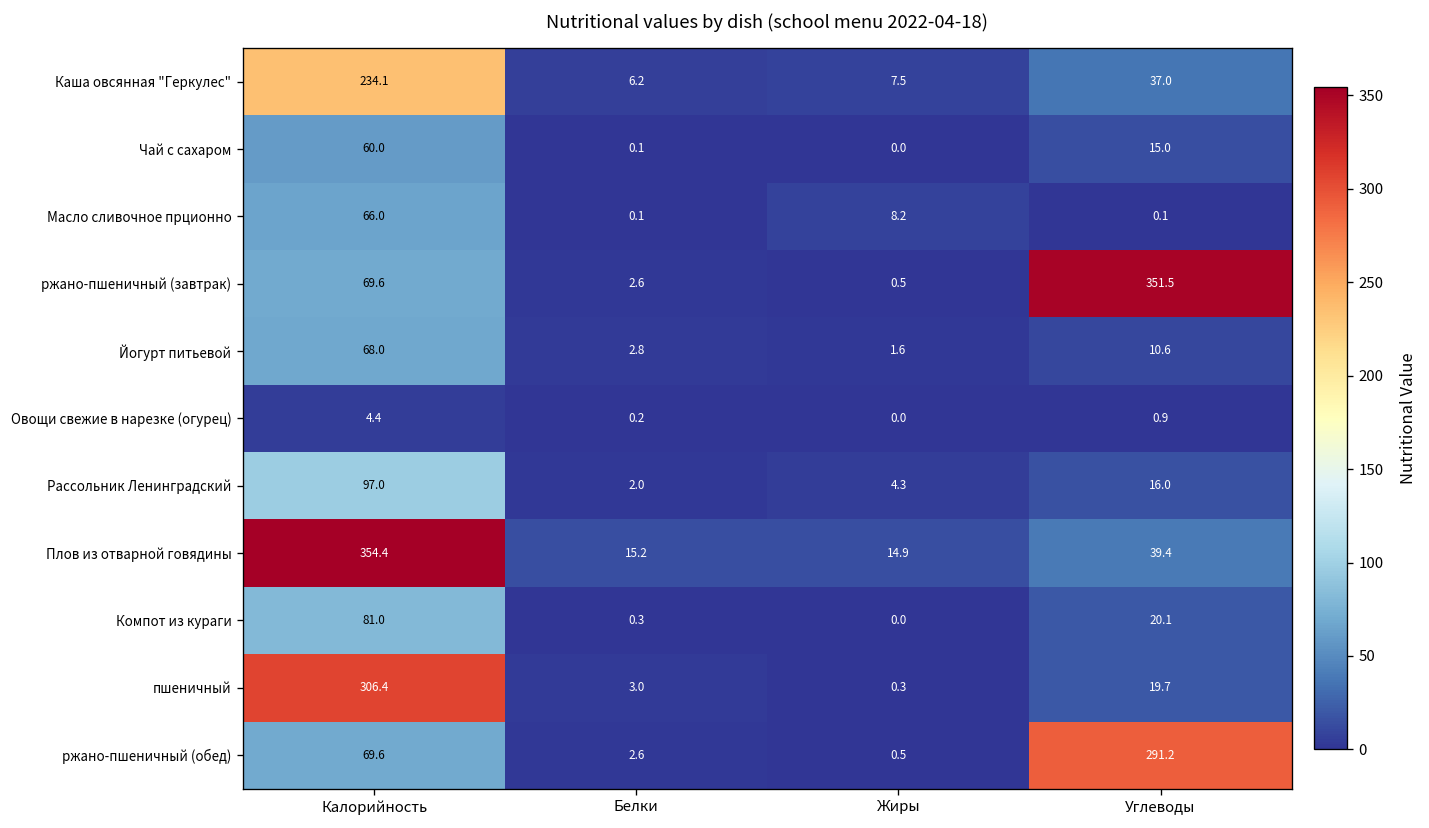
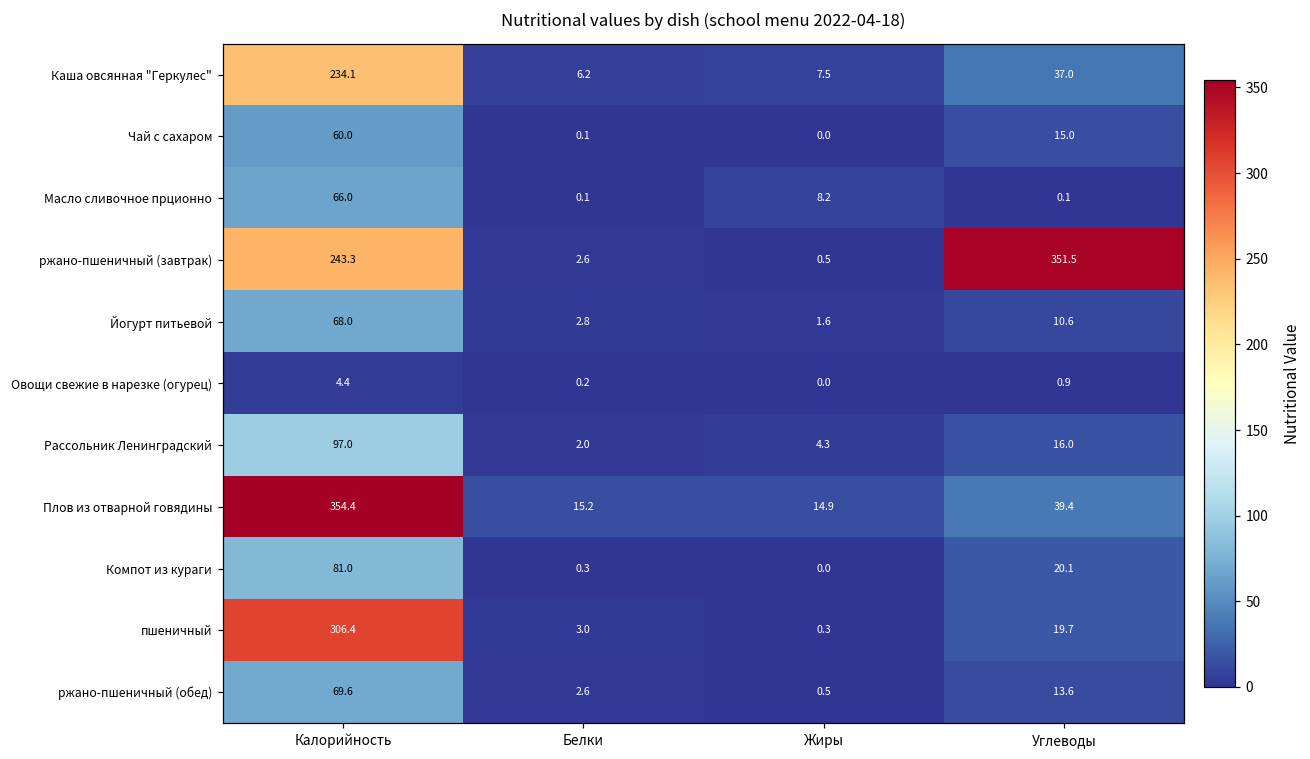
ржано-пшеничный (завтрак), Калорийность: 69.6 -> 243.3
ржано-пшеничный (обед), Углеводы: 291.2 -> 13.6
